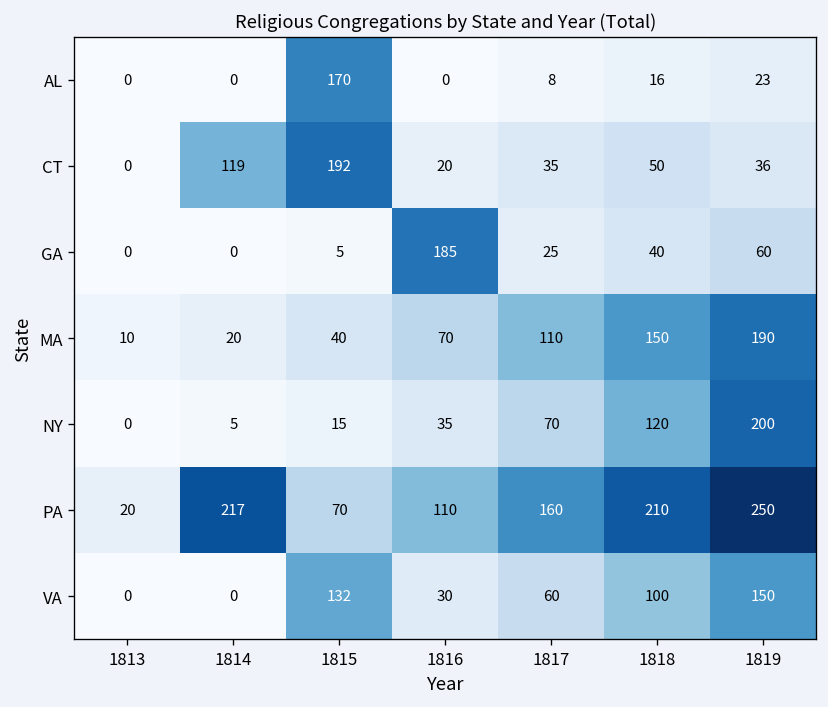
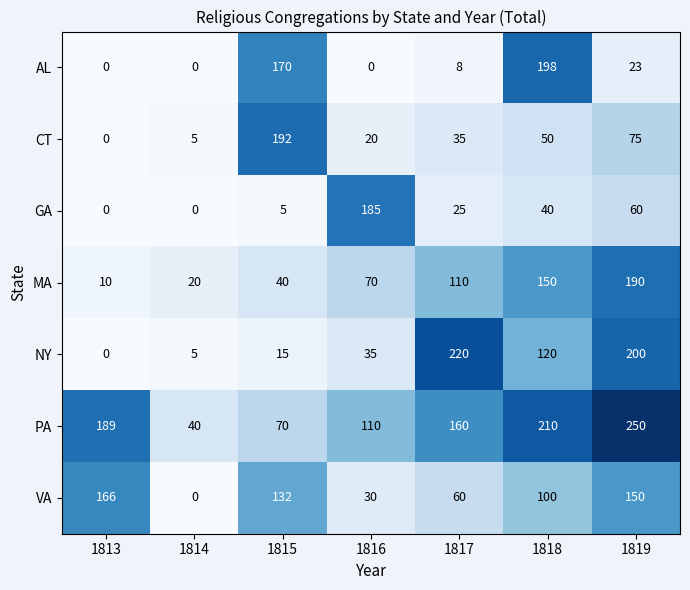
AL, 1818: 16 -> 198
CT, 1814: 119 -> 5
CT, 1819: 36 -> 75
NY, 1817: 70 -> 220
PA, 1813: 20 -> 189
PA, 1814: 217 -> 40
VA, 1813: 0 -> 166
